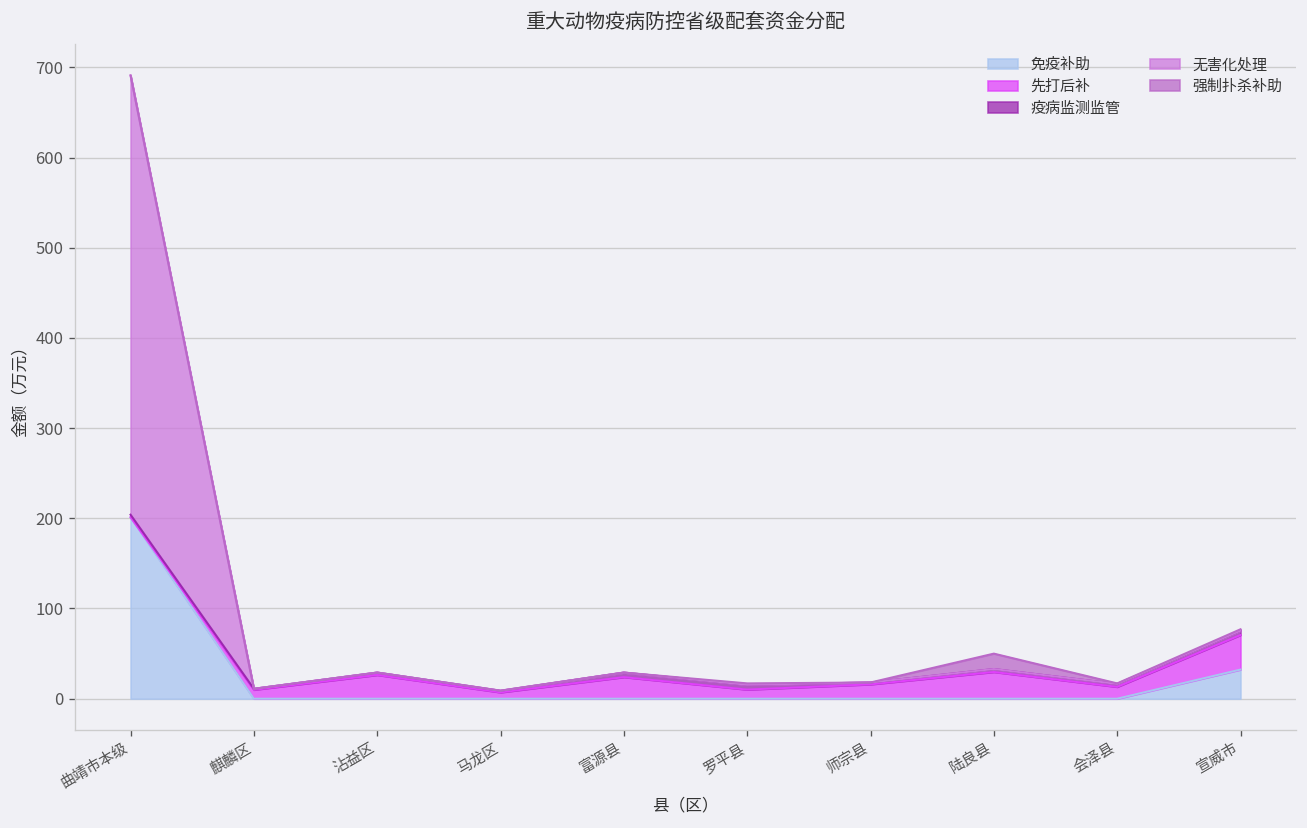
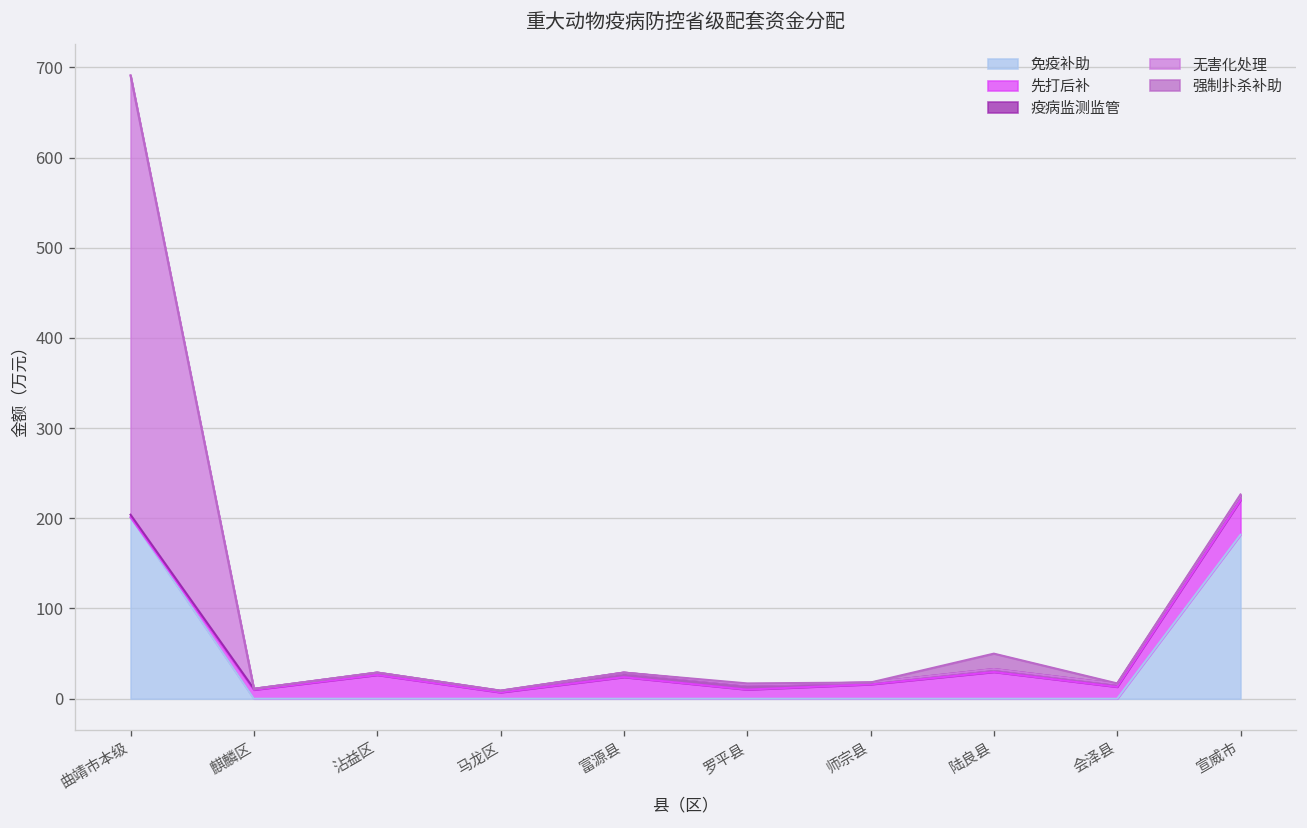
免疫补助, 宣威市: 30 -> 180
